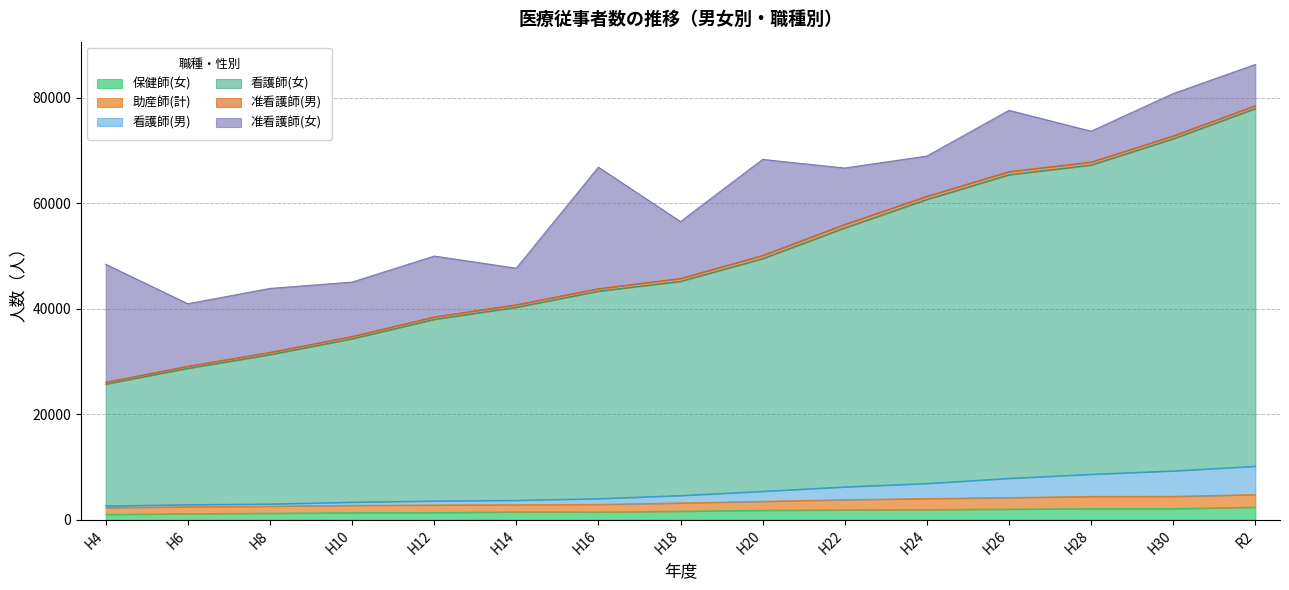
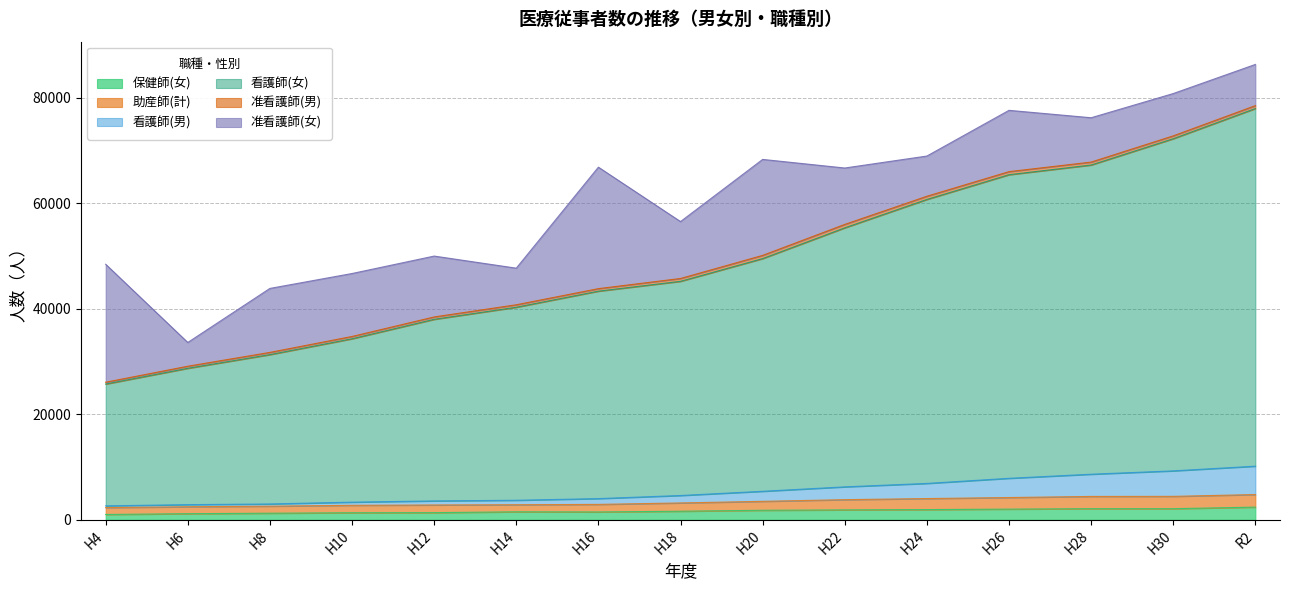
准看護師(女), H6: 12000 -> 4000
准看護師(女), H10: 10000 -> 12000
准看護師(女), H28: 6000 -> 8000
